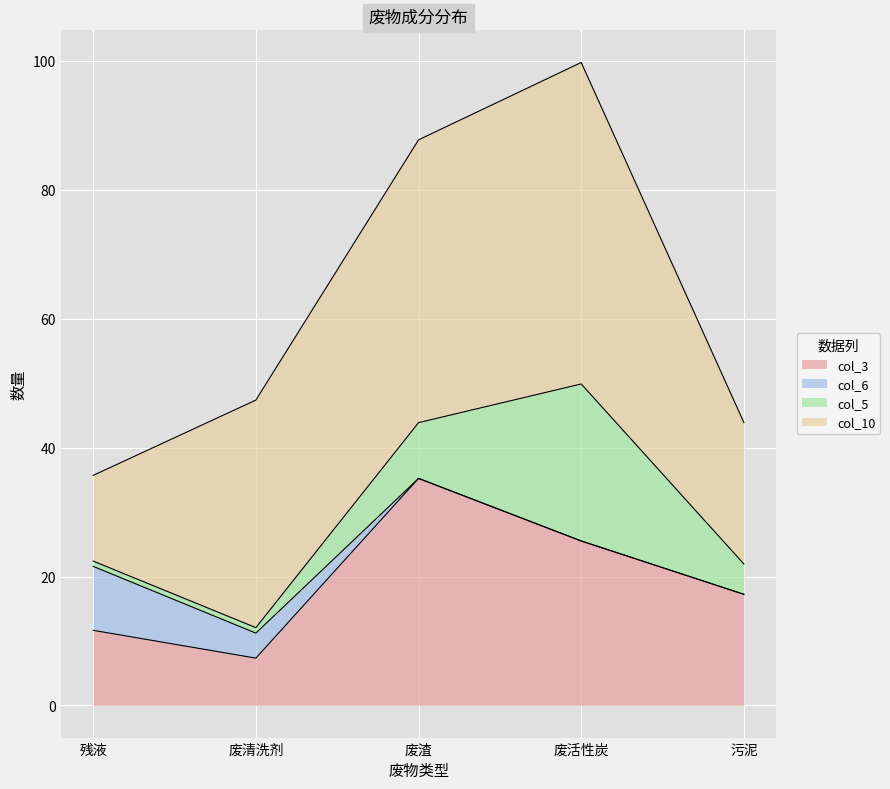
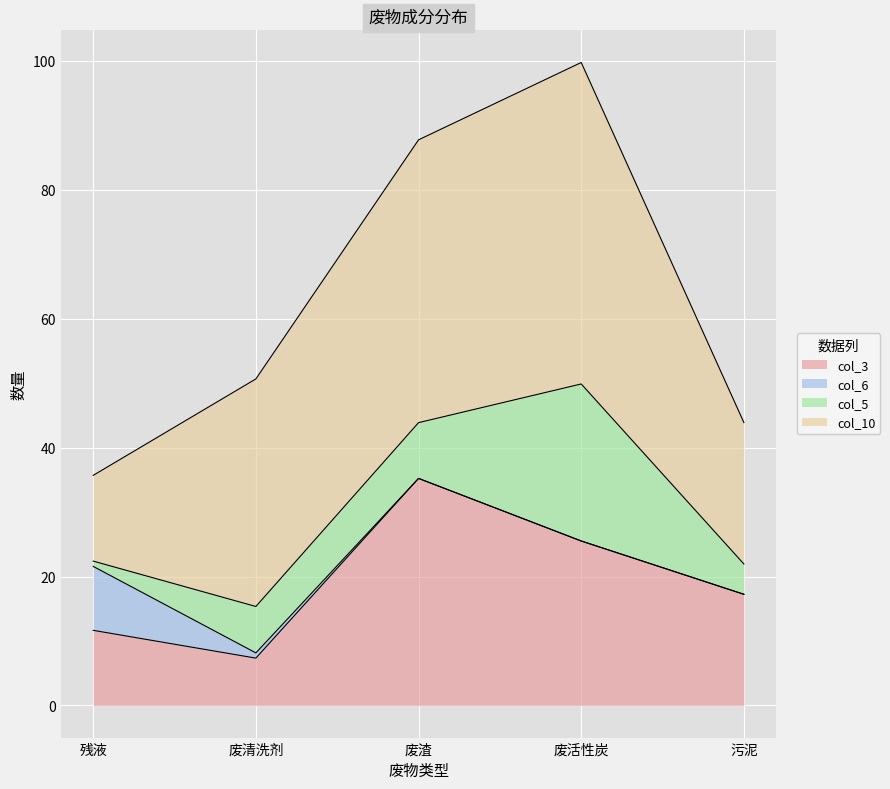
col_6, 废清洗剂: 4 -> 1
col_5, 废清洗剂: 1 -> 7
